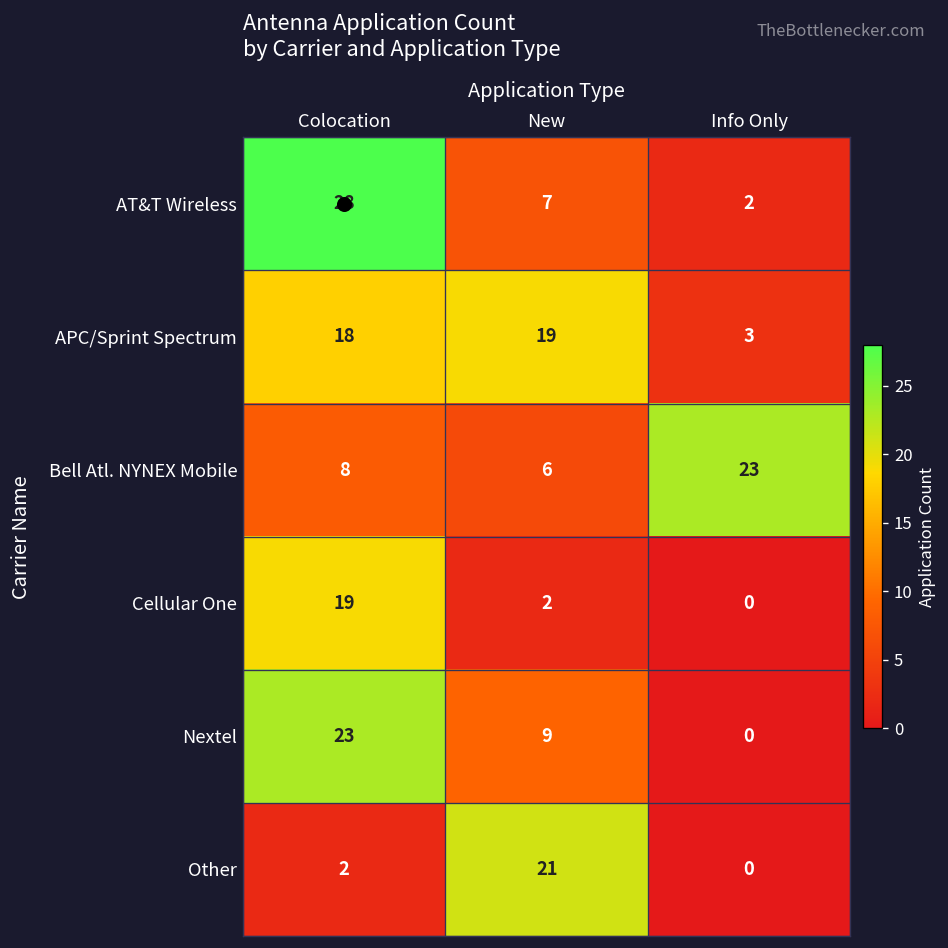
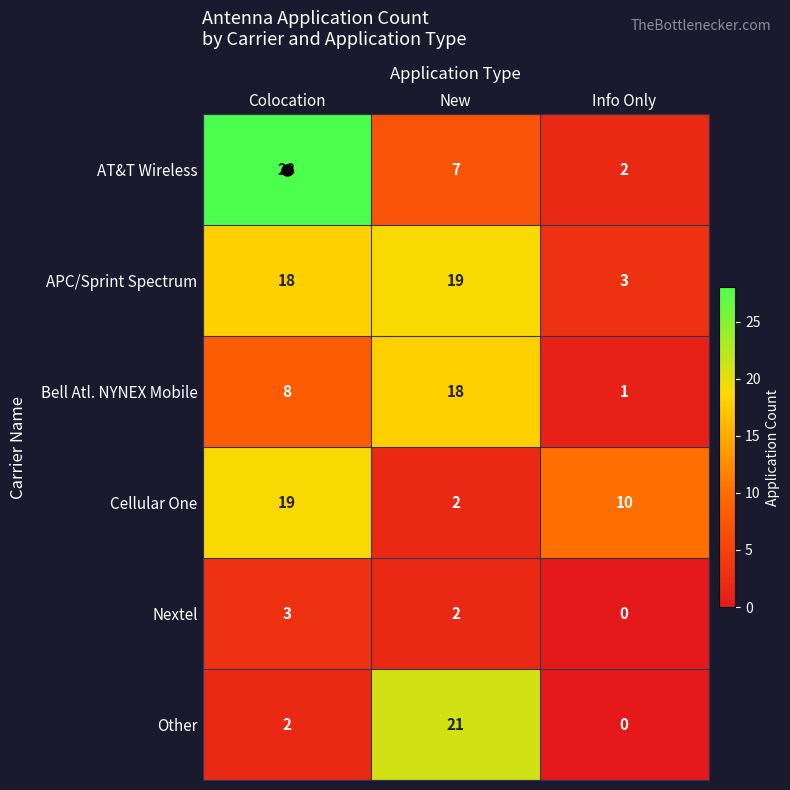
Bell Atl. NYNEX Mobile, New: 6 -> 18
Bell Atl. NYNEX Mobile, Info Only: 23 -> 1
Cellular One, Info Only: 0 -> 10
Nextel, Colocation: 23 -> 3
Nextel, New: 9 -> 2
